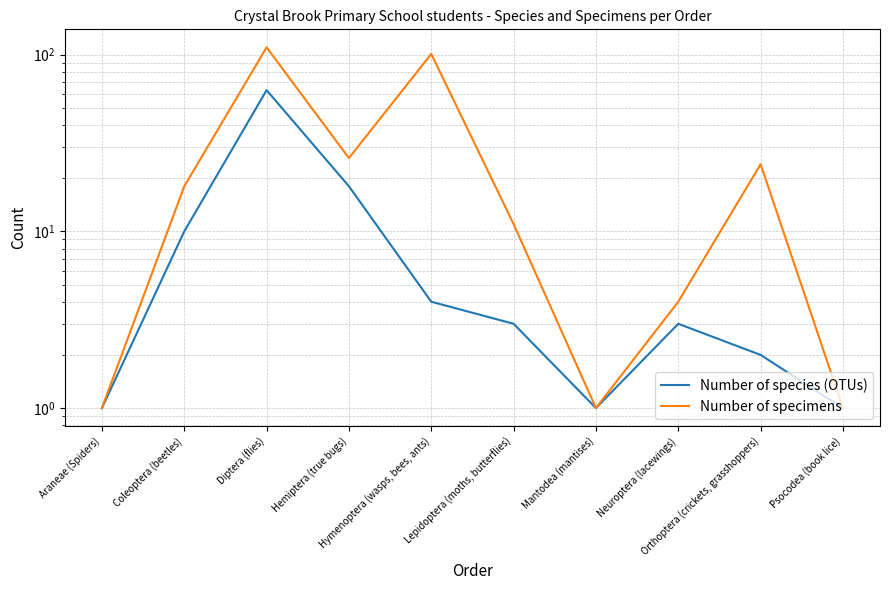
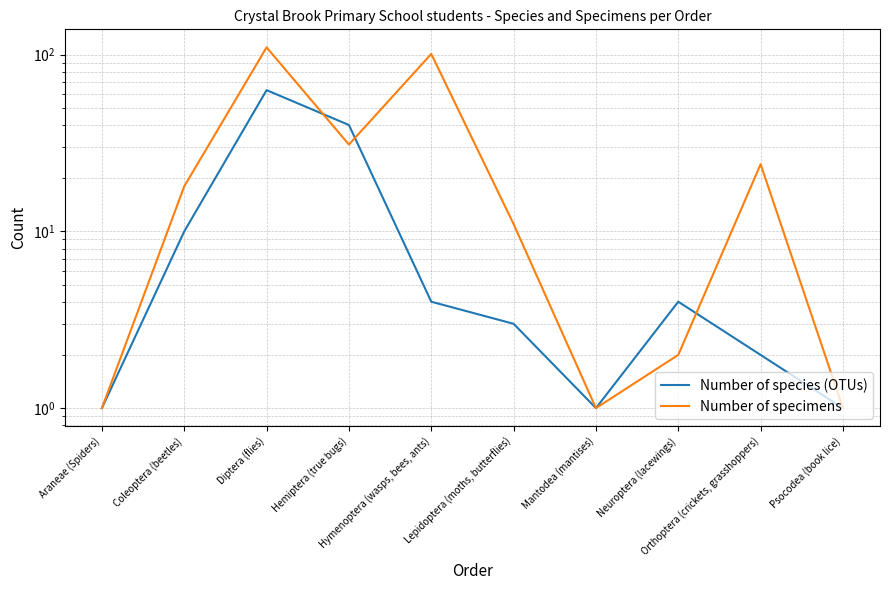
Number of species (OTUs), Hemiptera (true bugs): 18 -> 40
Number of specimens, Hemiptera (true bugs): 26 -> 31
Number of species (OTUs), Neuroptera (lacewings): 3 -> 4
Number of specimens, Neuroptera (lacewings): 4 -> 2
